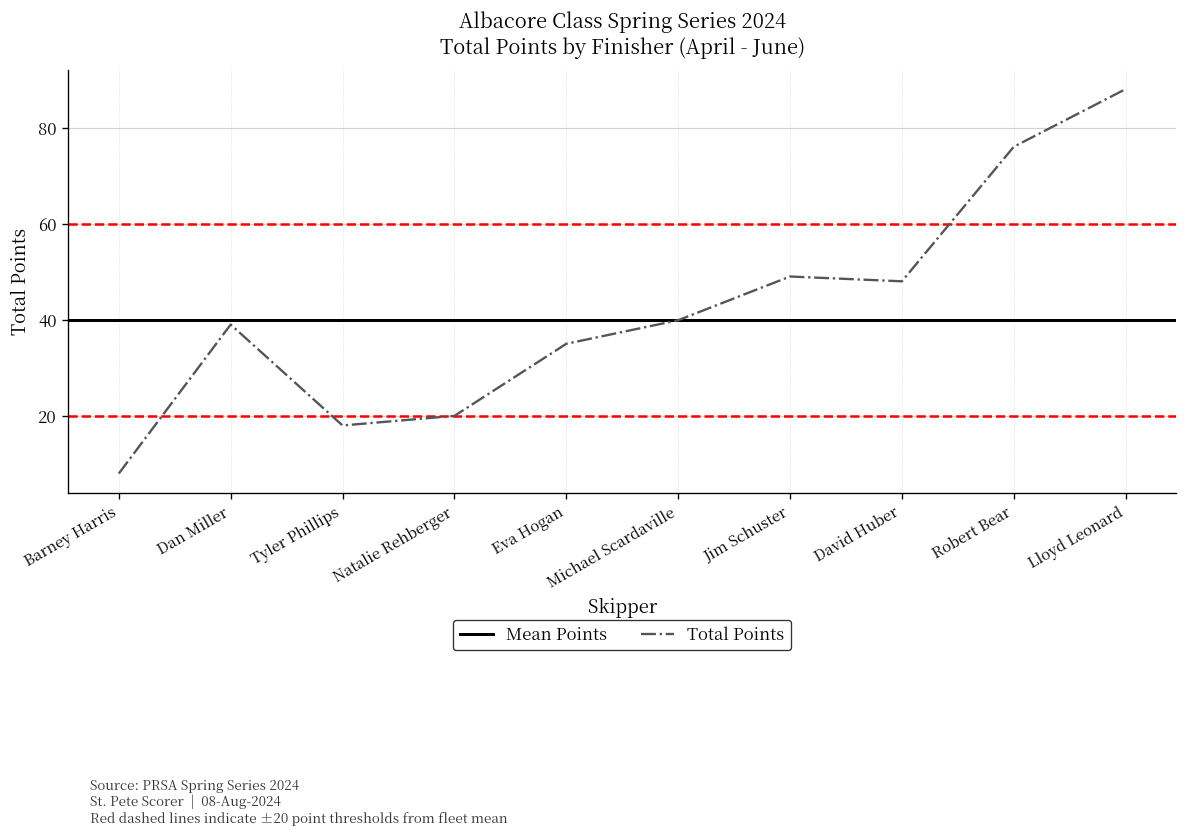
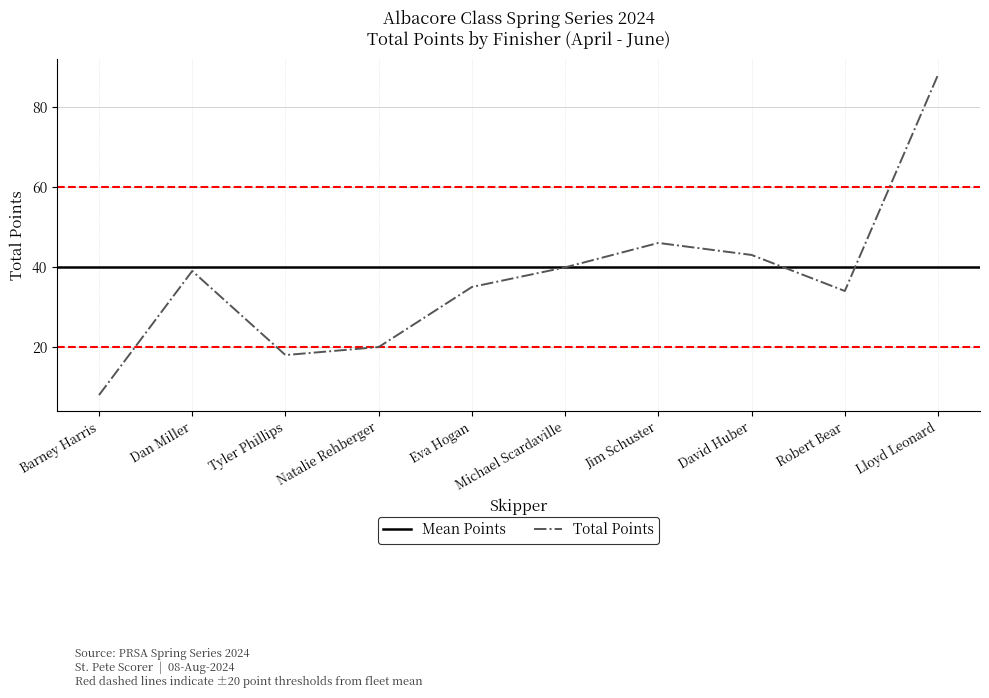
Jim Schuster: 49 -> 46
David Huber: 48 -> 43
Robert Bear: 76 -> 34
